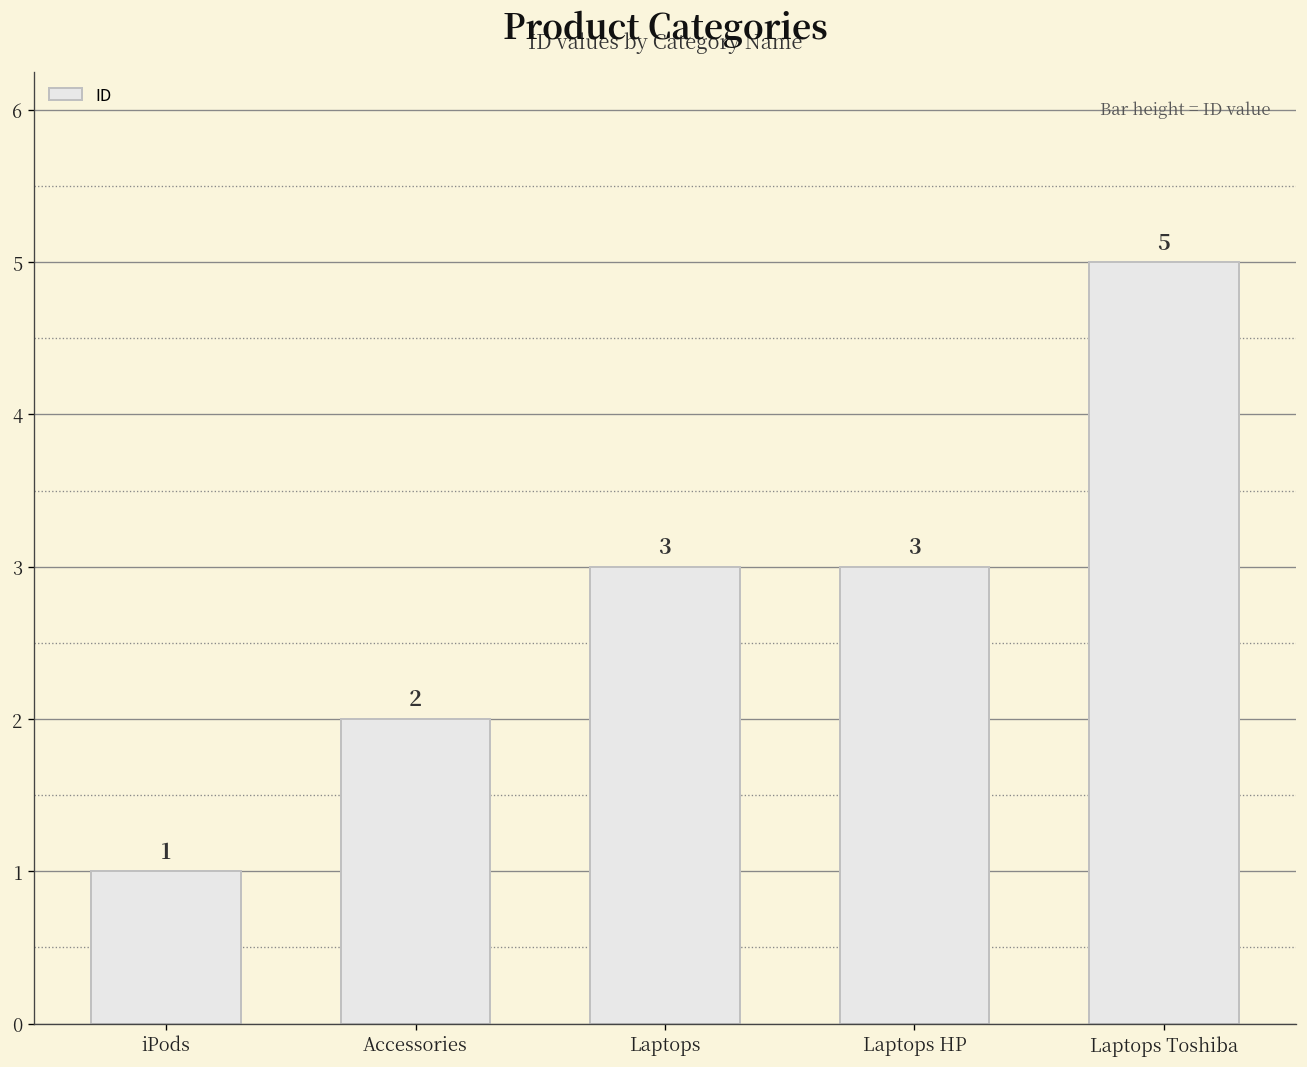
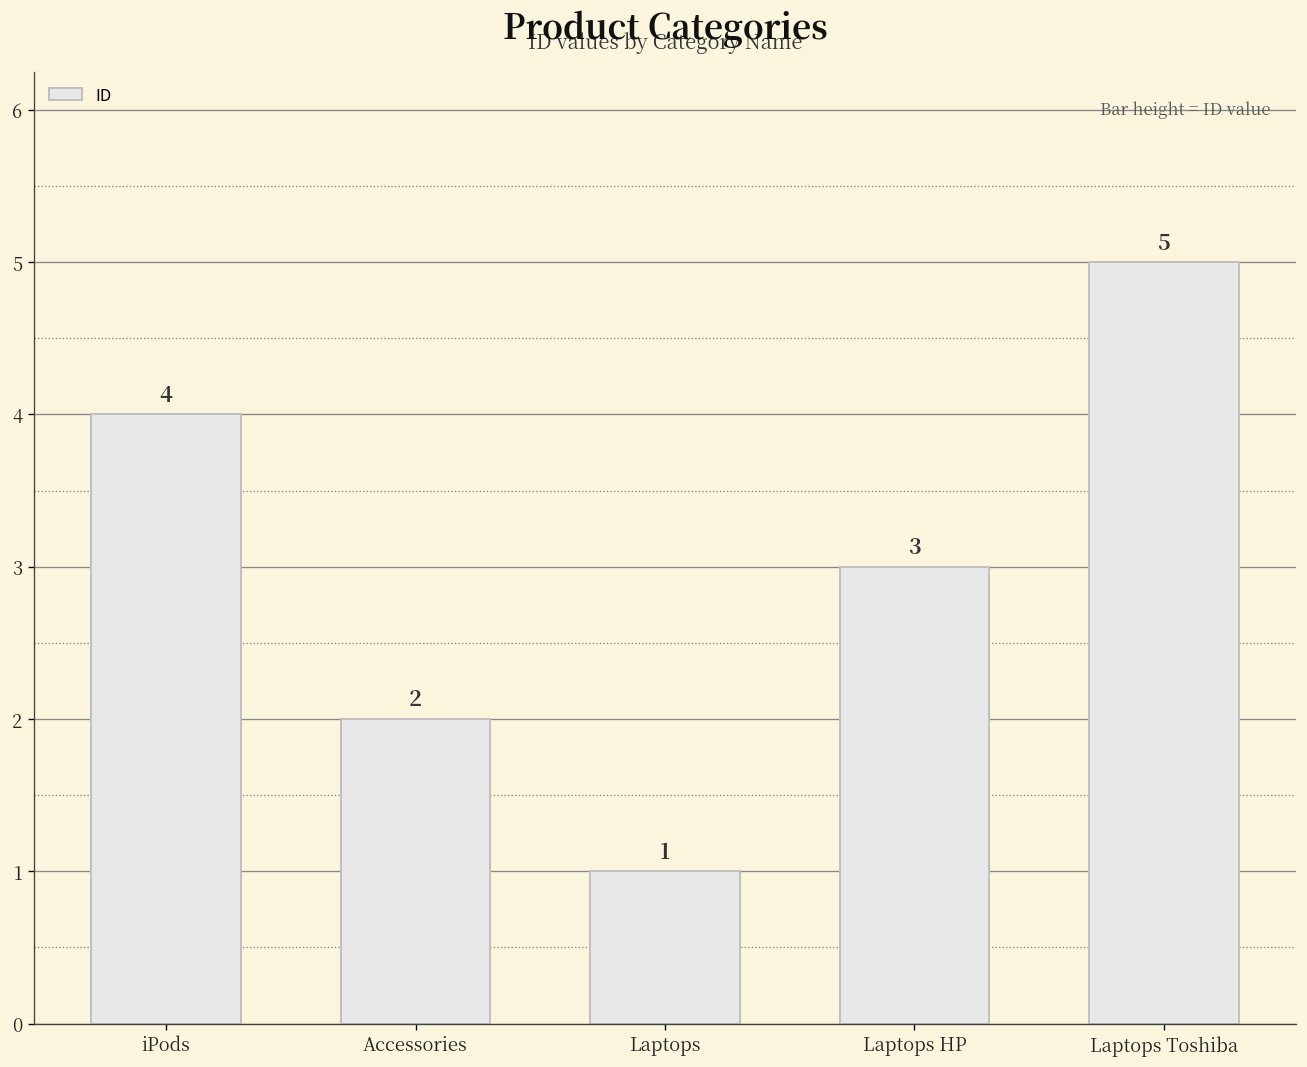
iPods: 1 -> 4
Laptops: 3 -> 1
